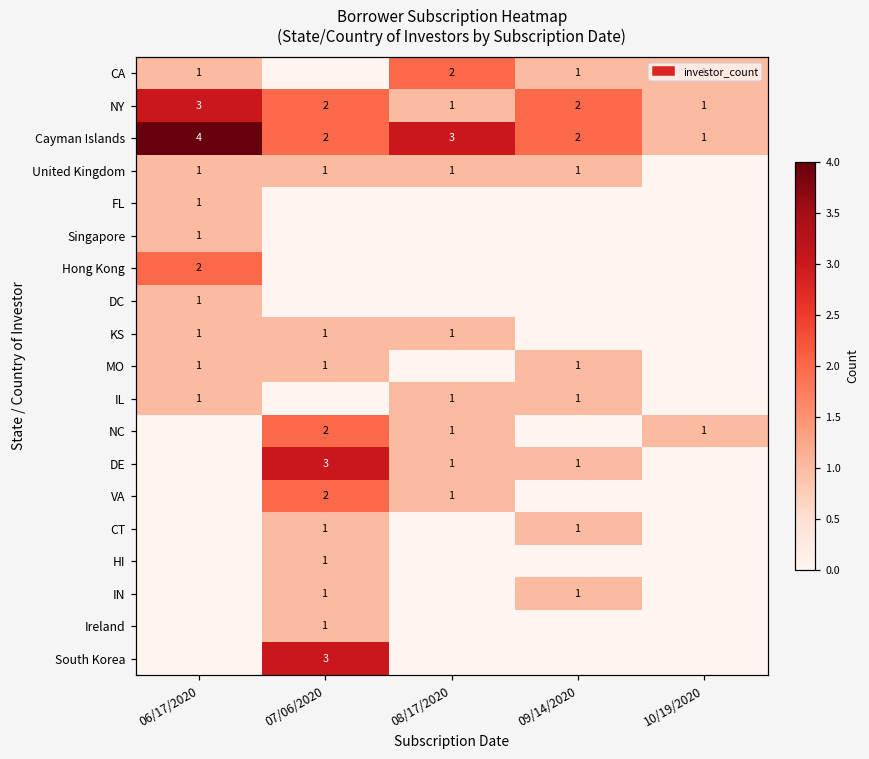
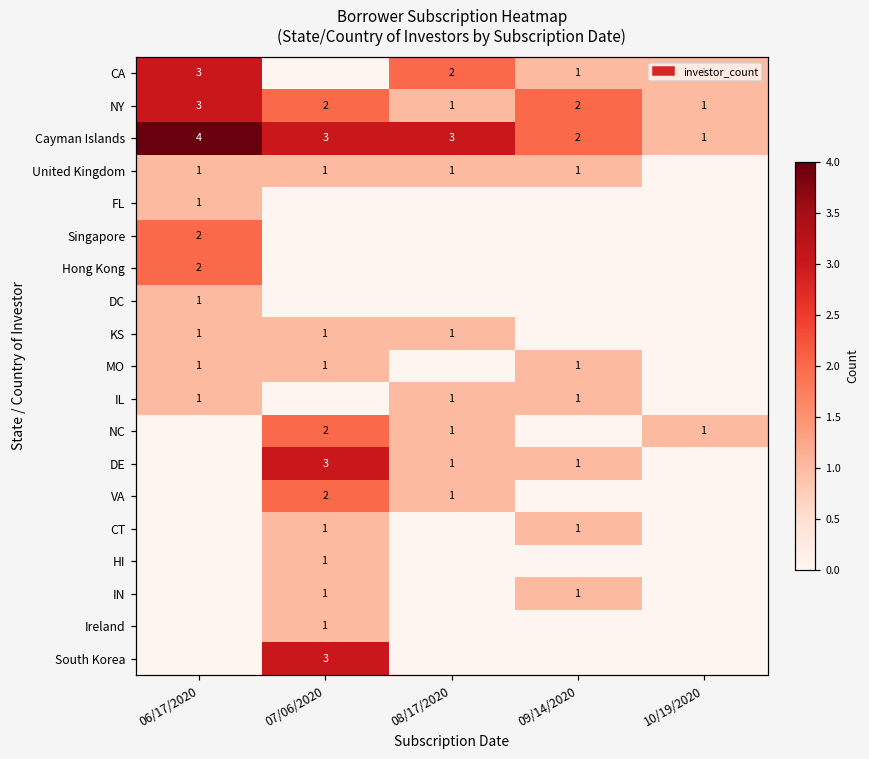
CA, 06/17/2020: 1 -> 3
Cayman Islands, 07/06/2020: 2 -> 3
Singapore, 06/17/2020: 1 -> 2
